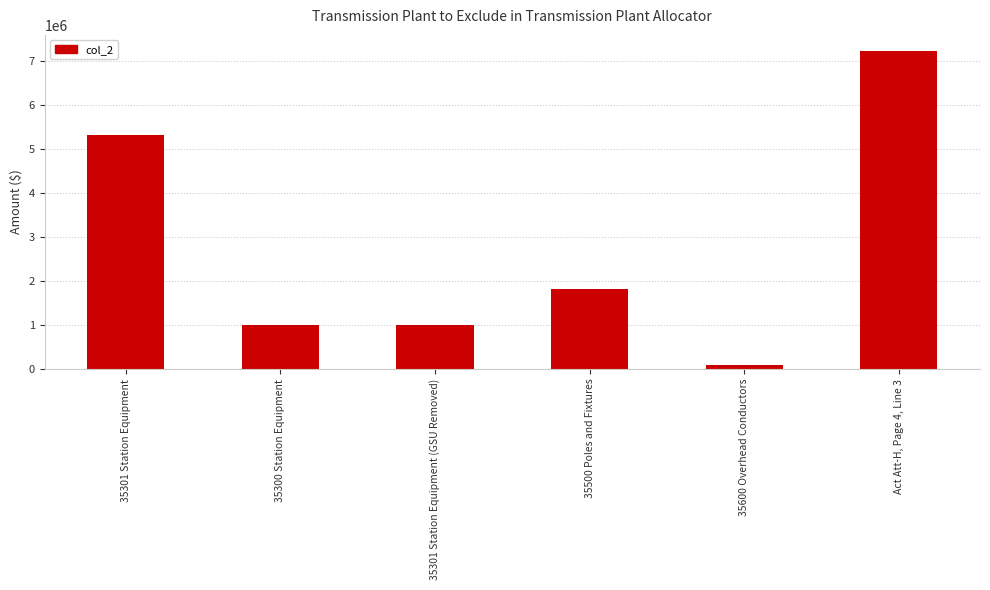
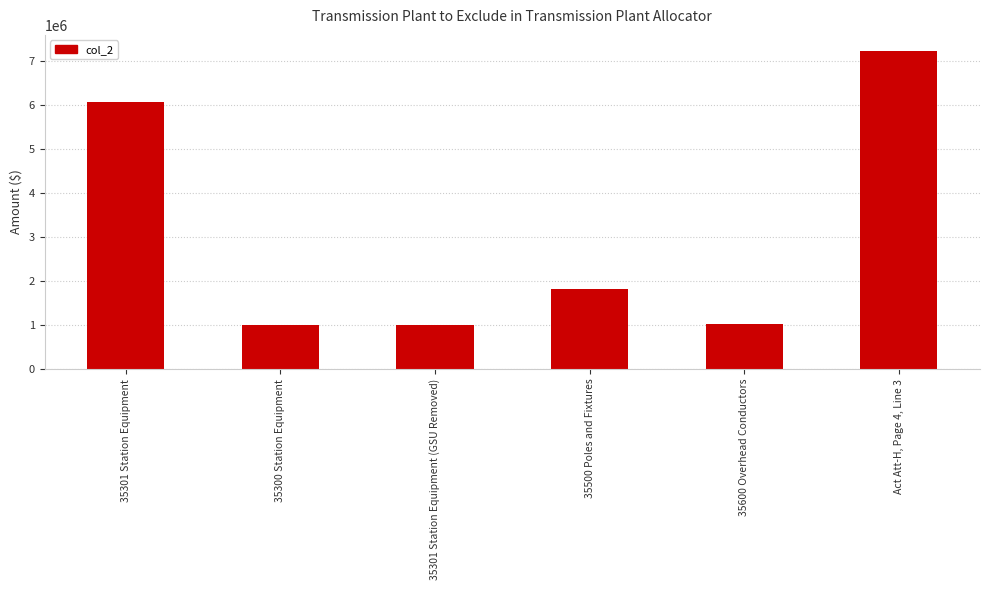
35301 Station Equipment: 5300000 -> 6100000
35600 Overhead Conductors: 100000 -> 1000000
